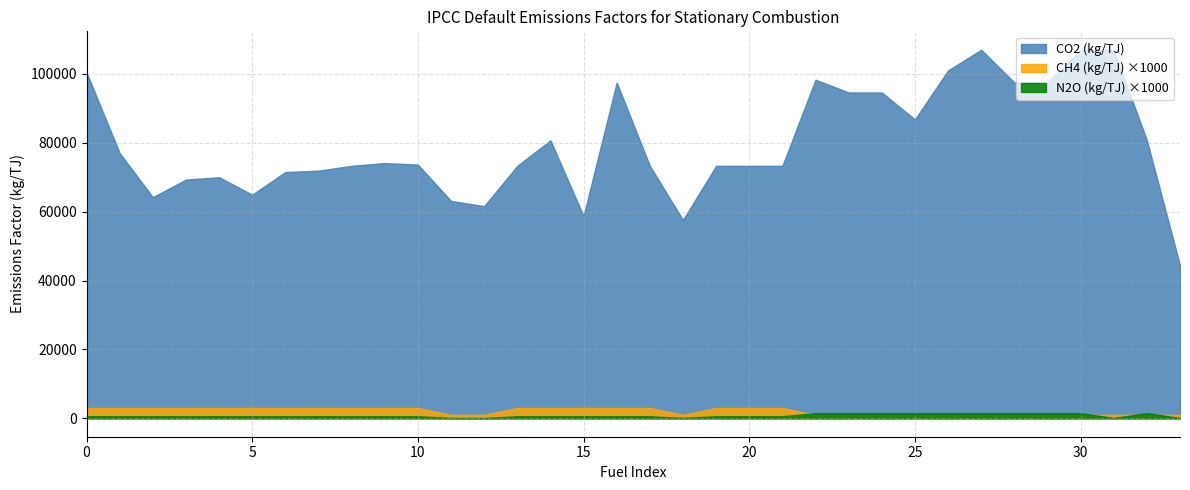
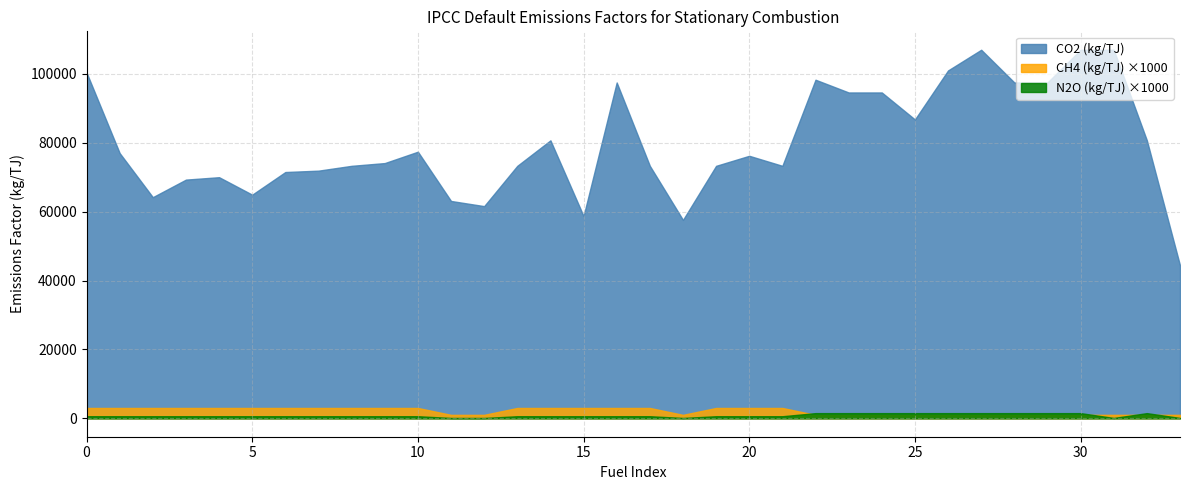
CO2 (kg/TJ), 10: 74000 -> 77000
CO2 (kg/TJ), 20: 73000 -> 76000
